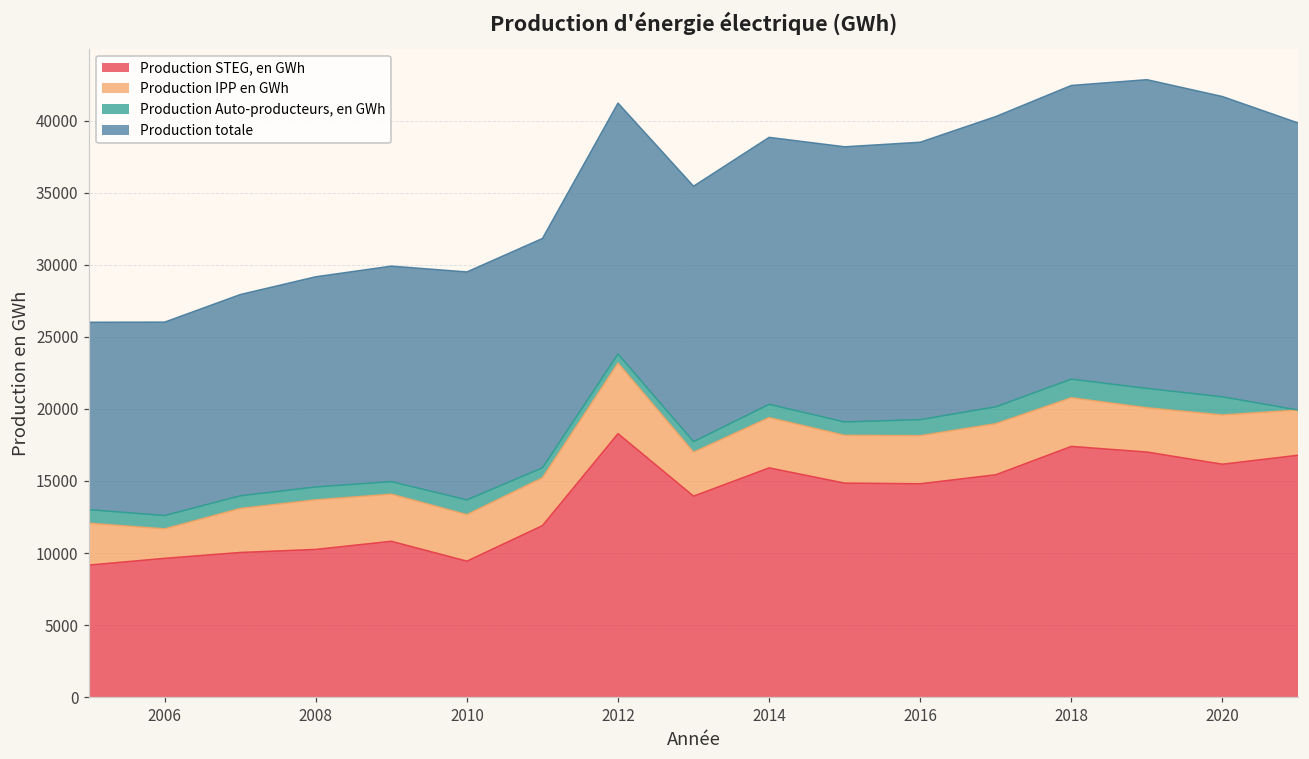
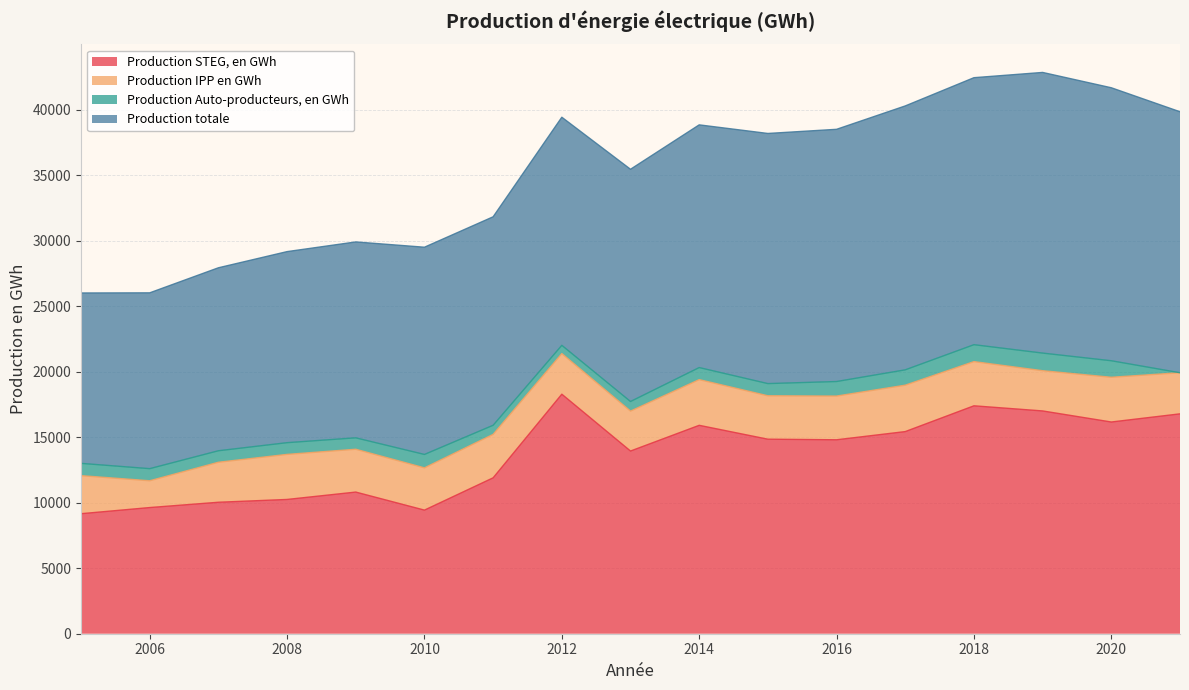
Production IPP en GWh, 2012: 4900 -> 3100
